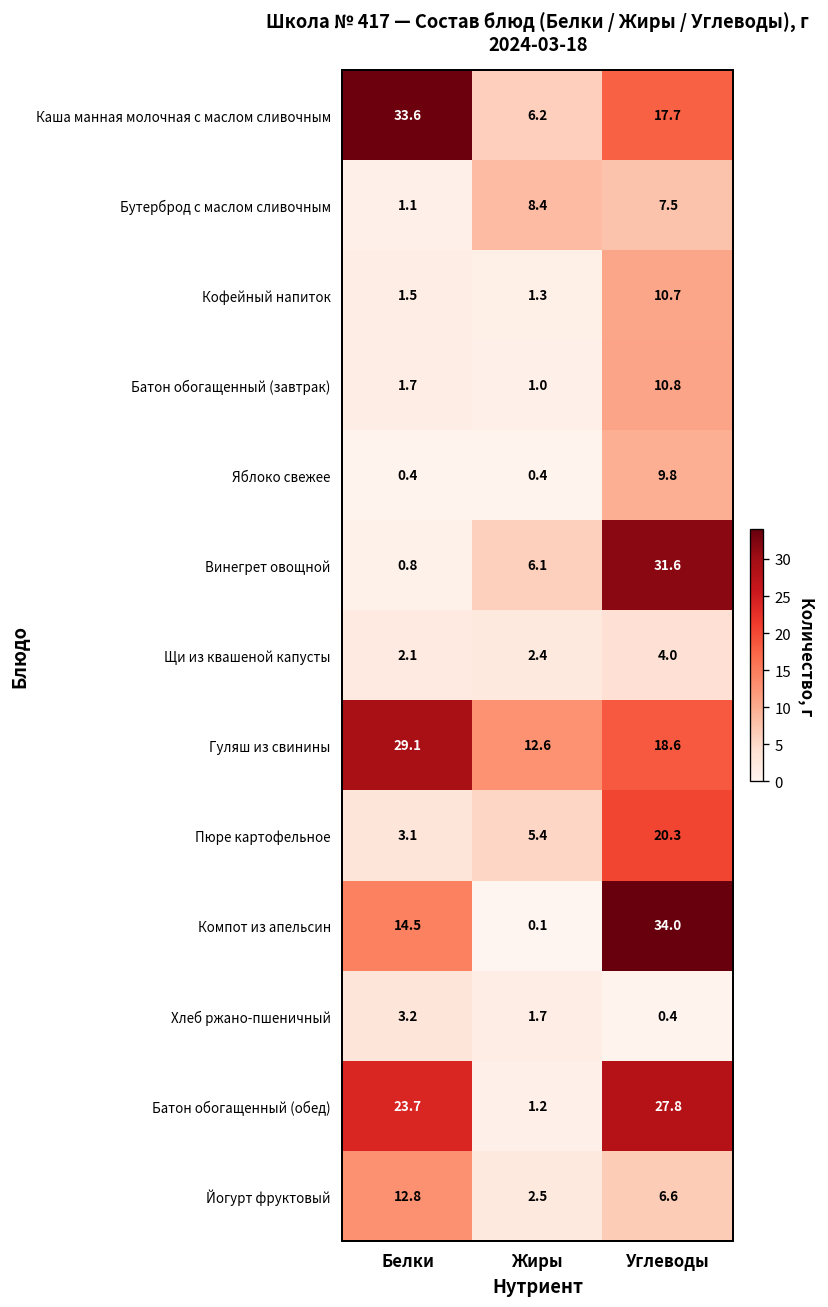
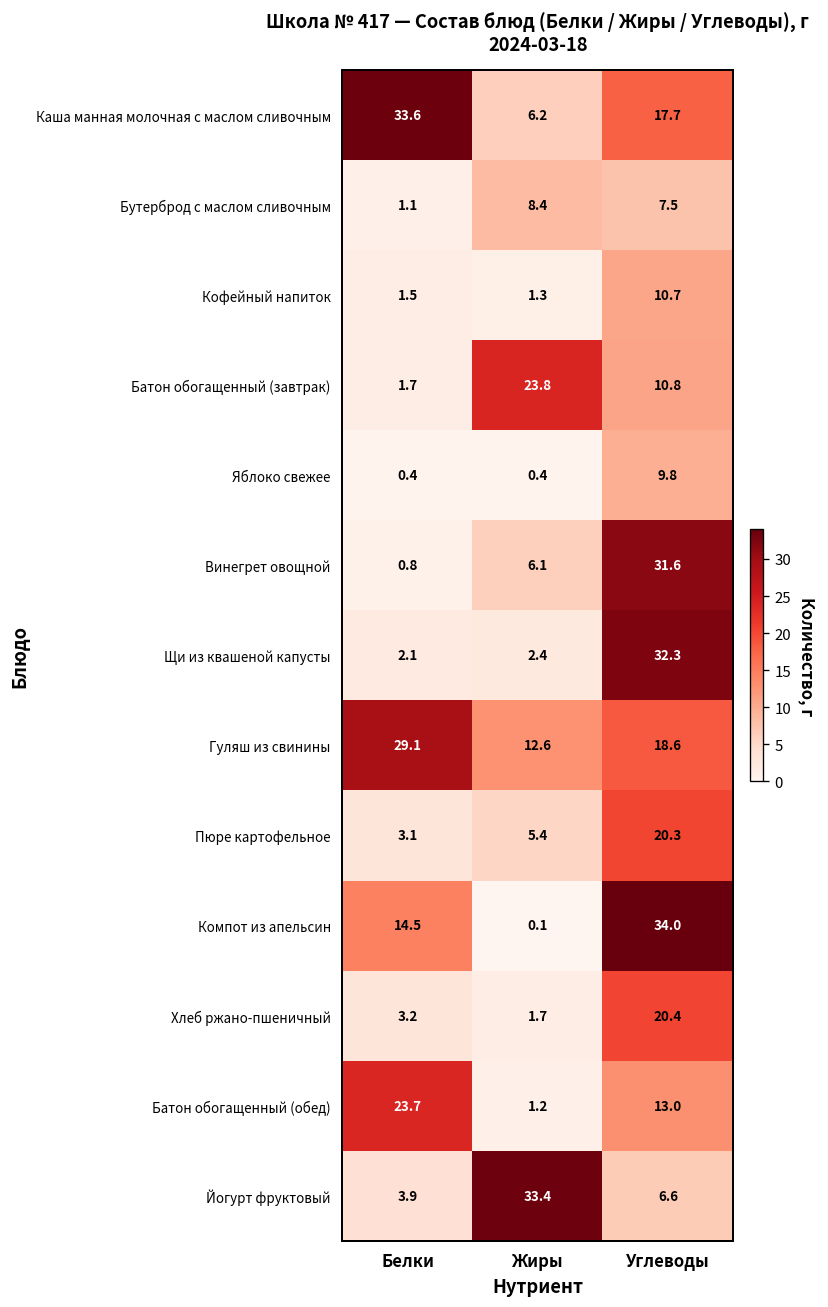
Батон обогащенный (завтрак), Жиры: 1.0 -> 23.8
Щи из квашеной капусты, Углеводы: 4.0 -> 32.3
Хлеб ржано-пшеничный, Углеводы: 0.4 -> 20.4
Батон обогащенный (обед), Углеводы: 27.8 -> 13.0
Йогурт фруктовый, Белки: 12.8 -> 3.9
Йогурт фруктовый, Жиры: 2.5 -> 33.4
